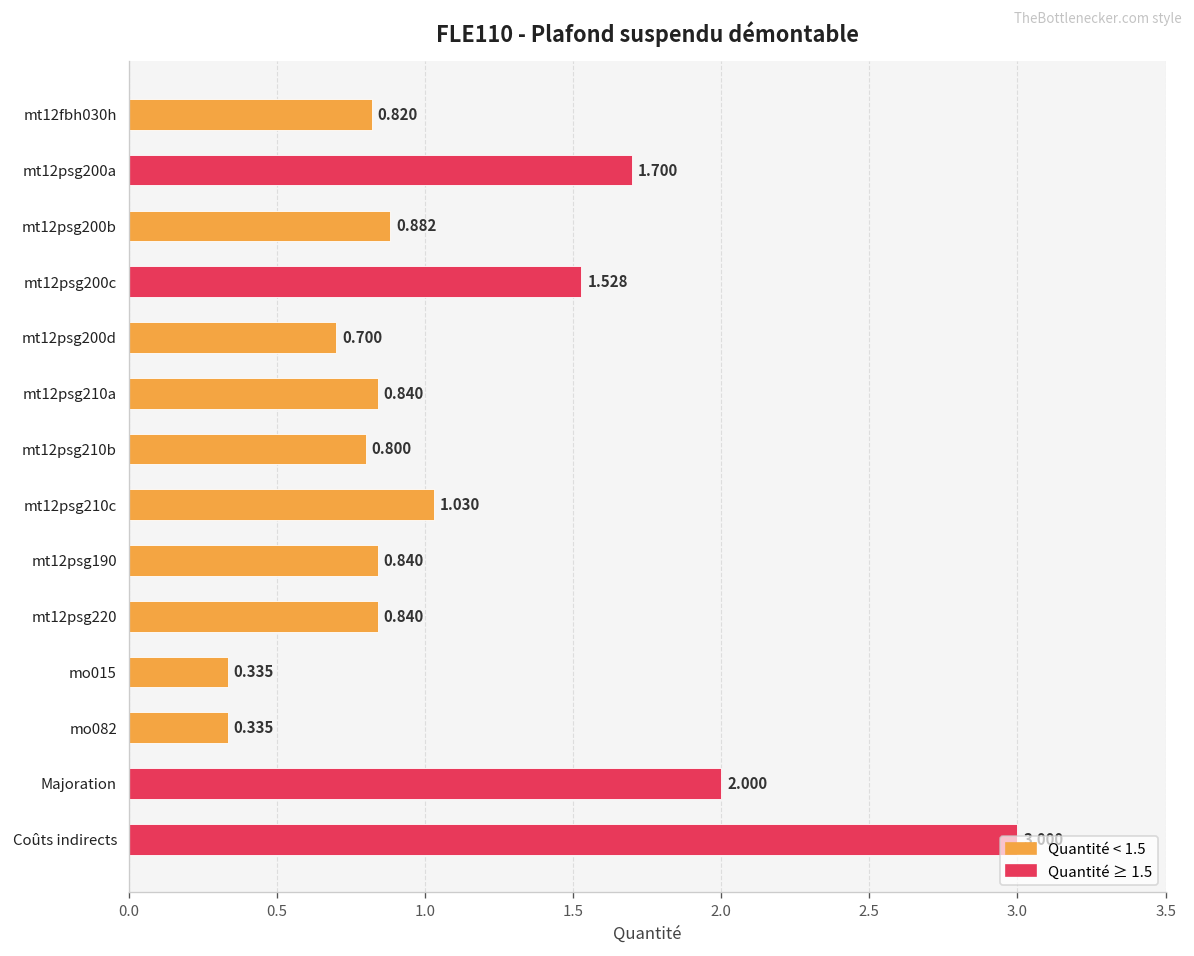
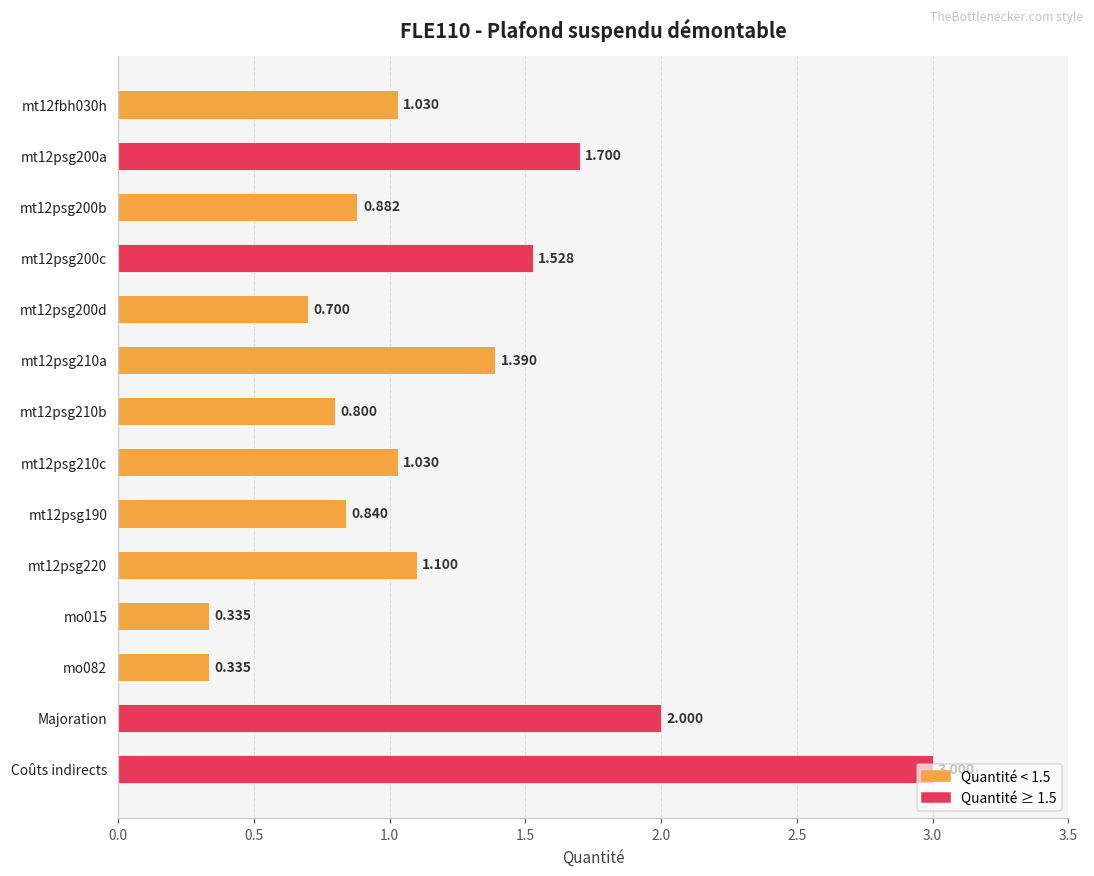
mt12fbh030h: 0.820 -> 1.030
mt12psg210a: 0.840 -> 1.390
mt12psg220: 0.840 -> 1.100
